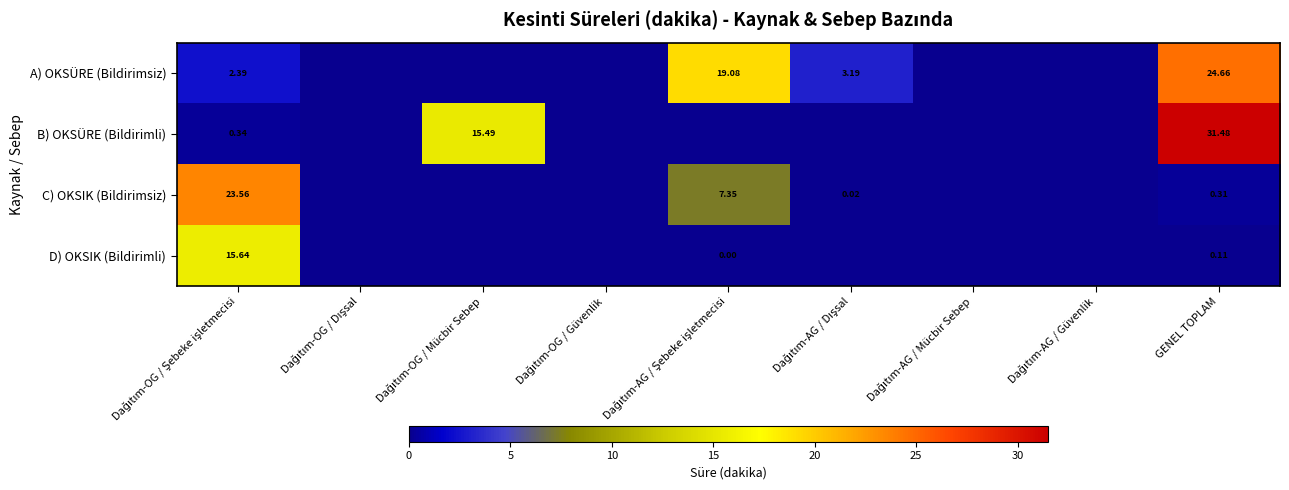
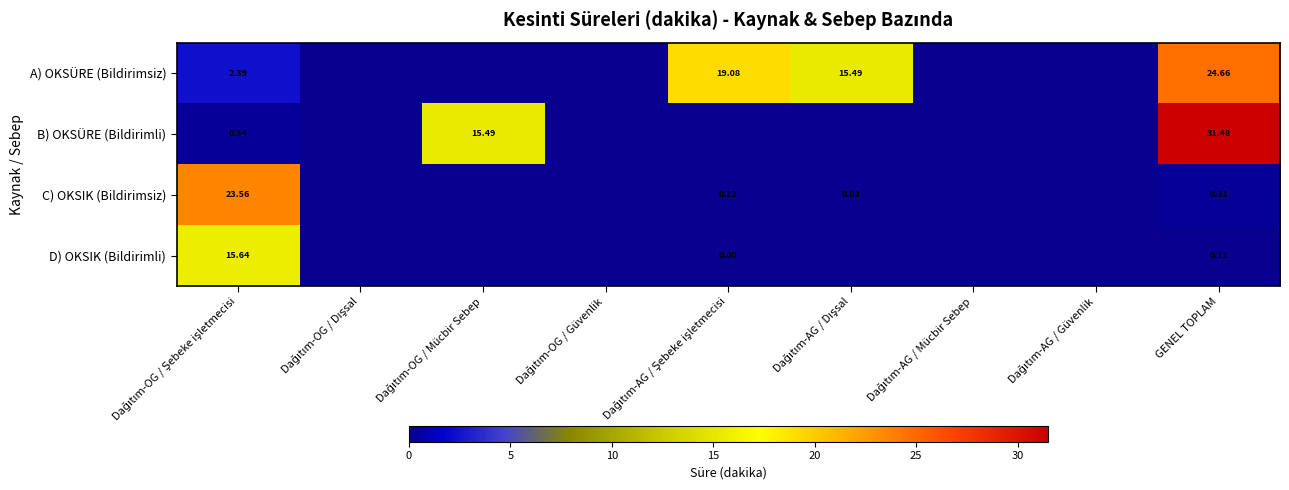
A) OKSÜRE (Bildirimsiz), Dağıtım-AG / Dışsal: 3.19 -> 15.49
C) OKSIK (Bildirimsiz), Dağıtım-AG / Şebeke işletmecisi: 7.35 -> 0.12
